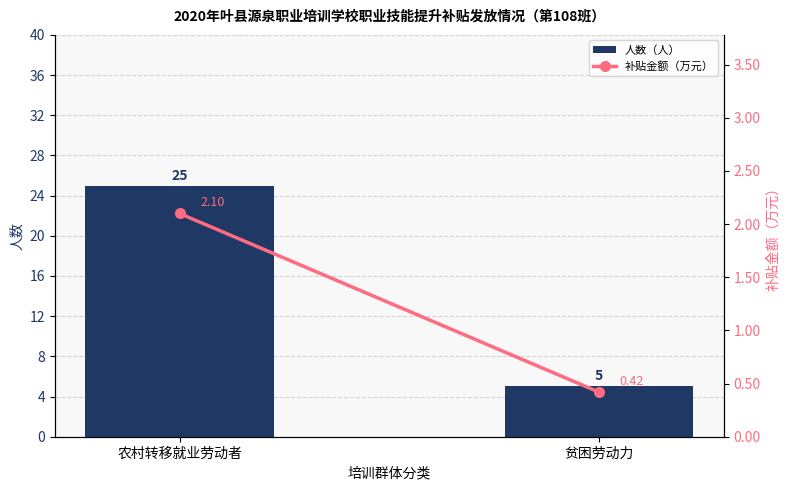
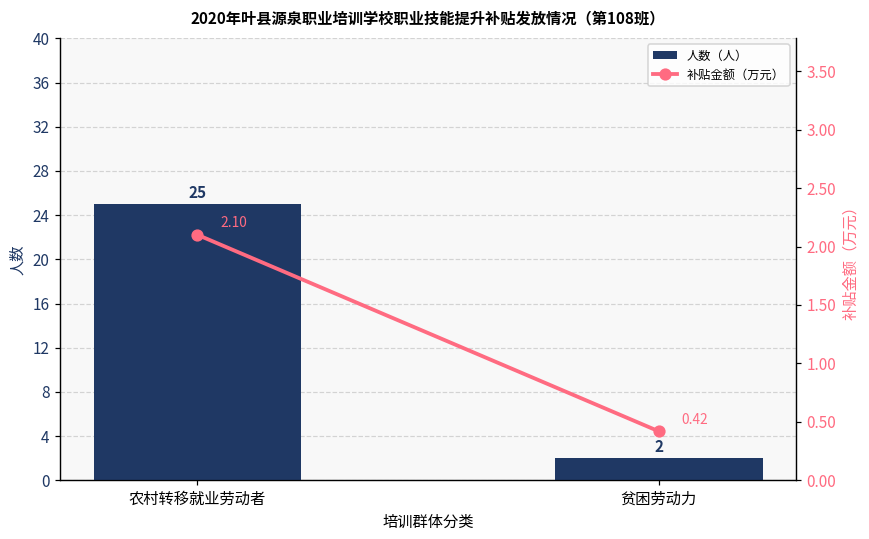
人数（人）, 贫困劳动力: 5 -> 2
